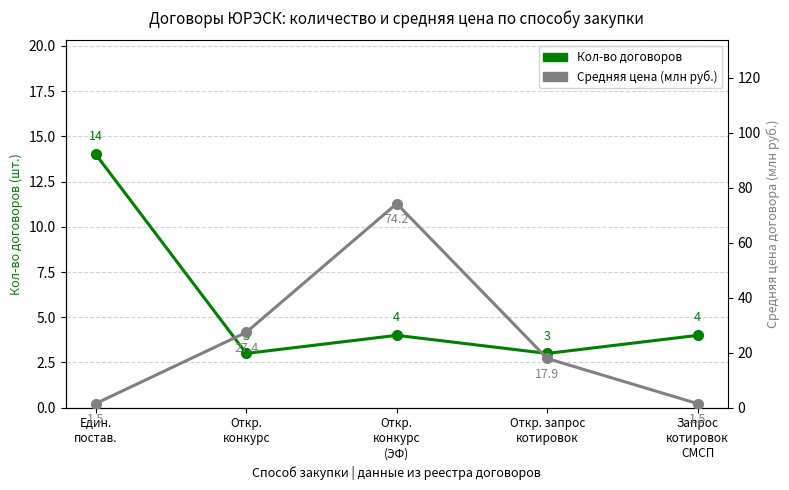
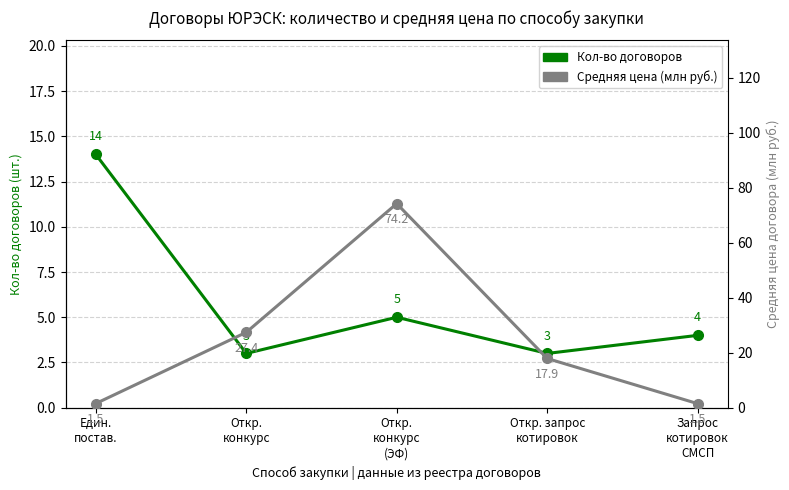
Кол-во договоров, Откр. конкурс (ЭФ): 4 -> 5
